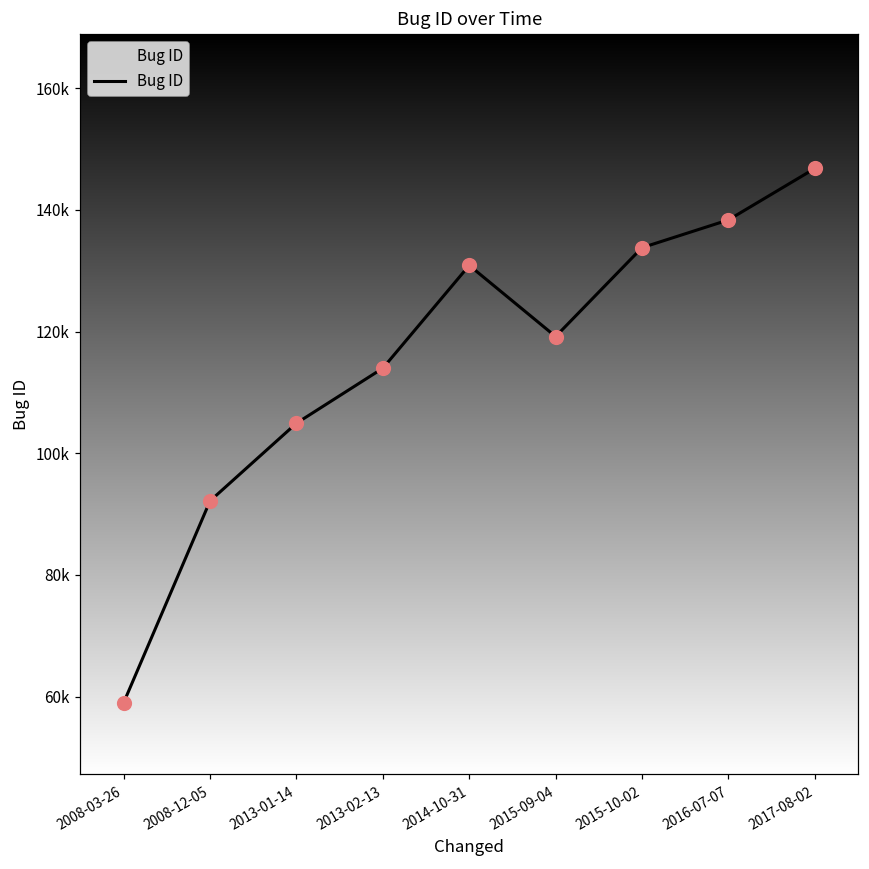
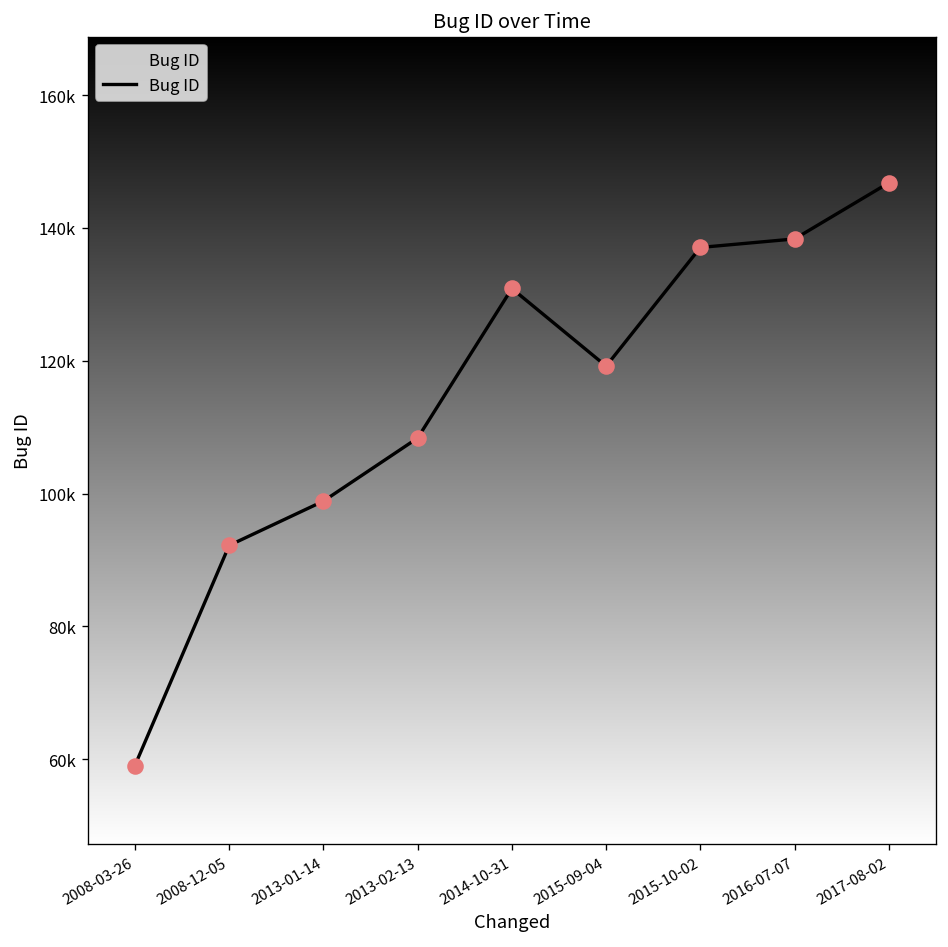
2013-01-14: 105000 -> 99000
2013-02-13: 114000 -> 108000
2015-10-02: 134000 -> 137000
